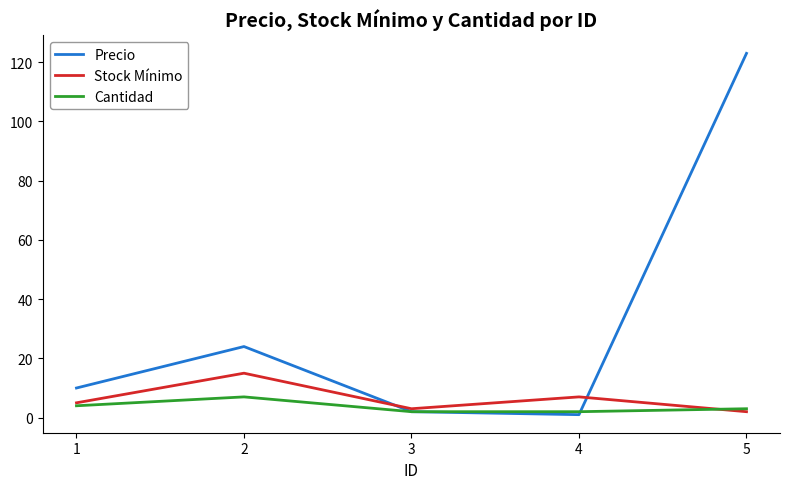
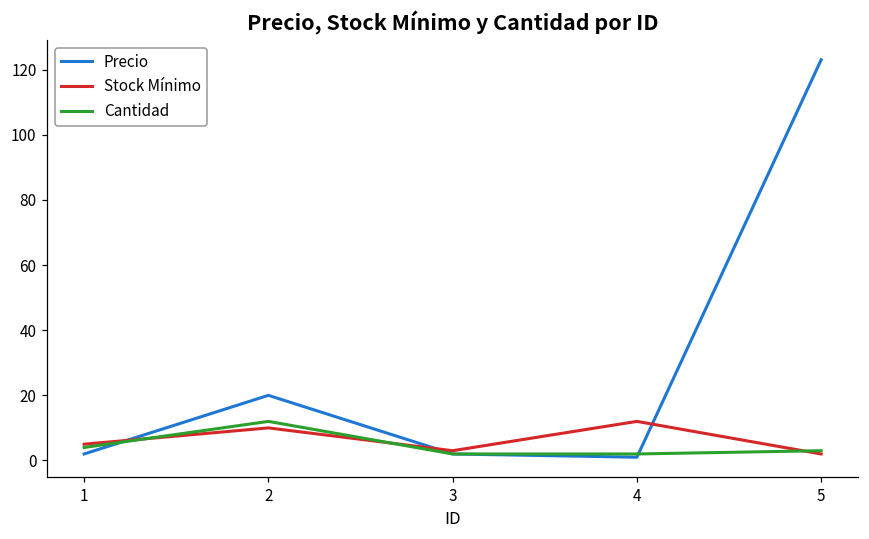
Precio, 1: 10 -> 2
Precio, 2: 24 -> 20
Stock Mínimo, 2: 15 -> 10
Cantidad, 2: 7 -> 12
Stock Mínimo, 4: 7 -> 12
